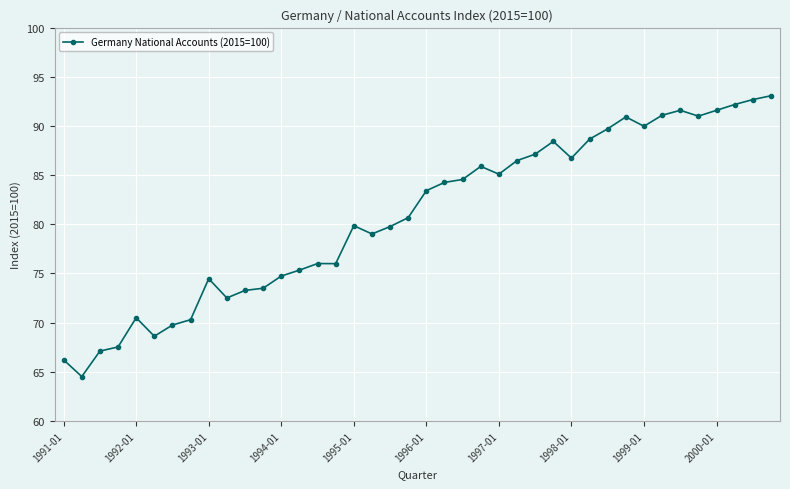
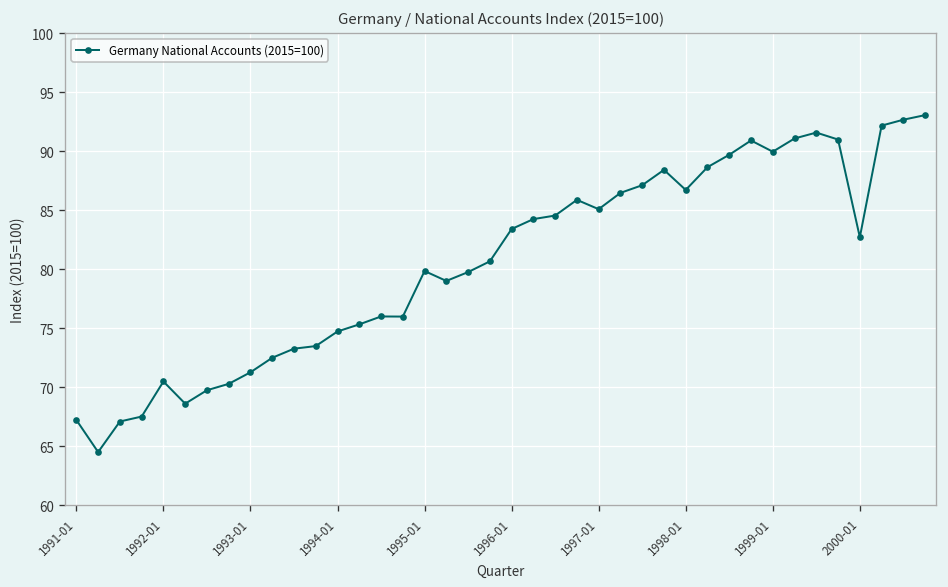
1991-01: 66 -> 67
1993-01: 74 -> 71
2000-01: 92 -> 83
